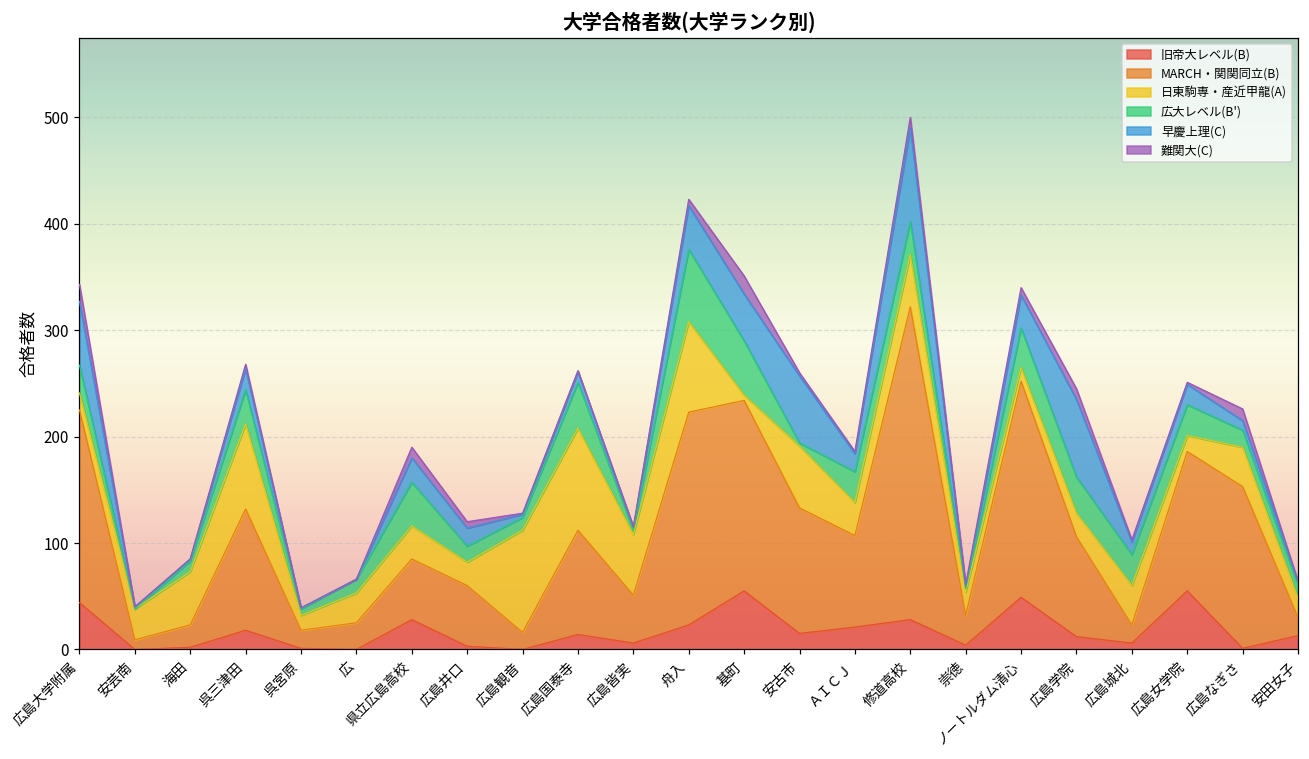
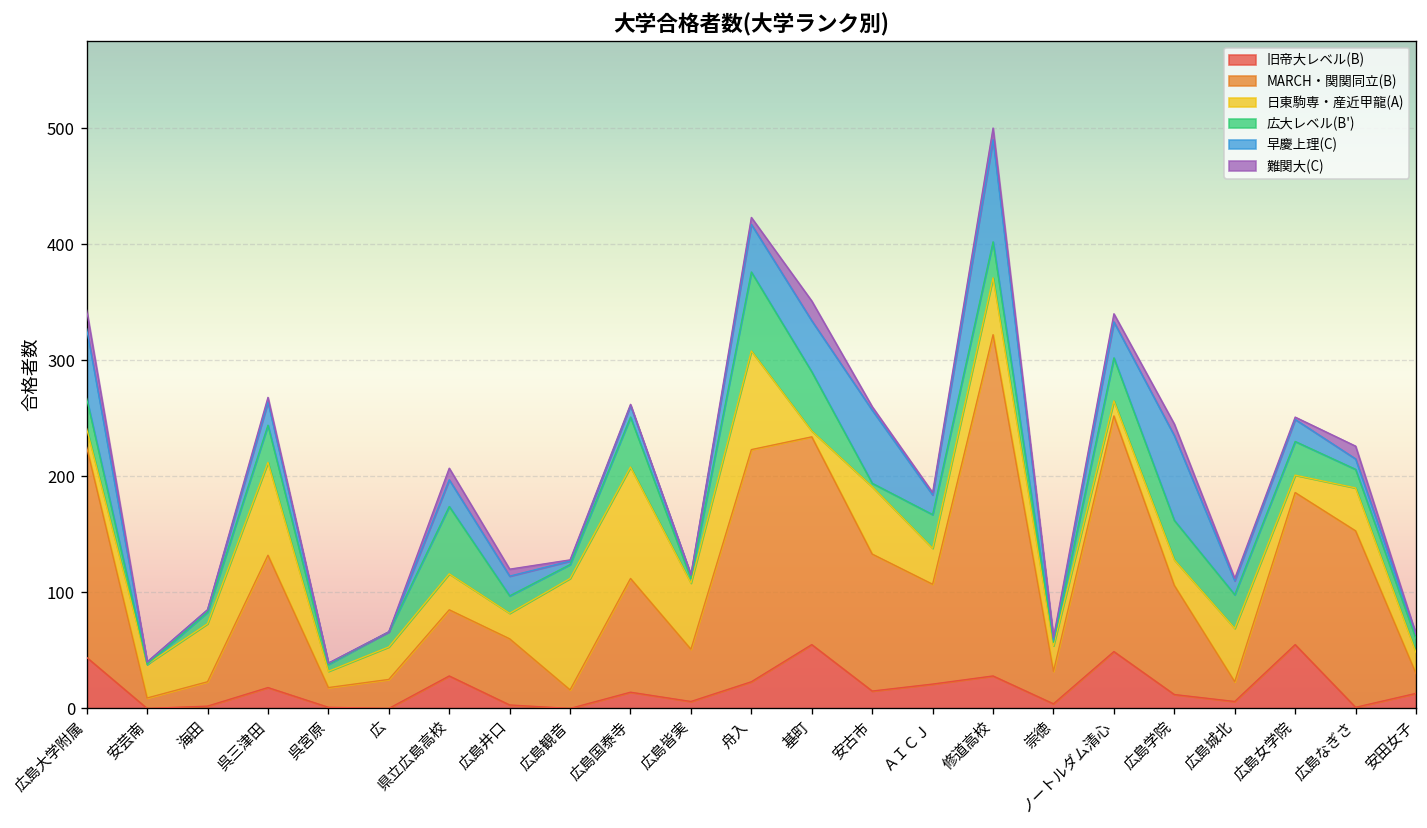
広大レベル(B'), 県立広島高校: 40 -> 60
日東駒専・産近甲龍(A), 広島城北: 40 -> 50
